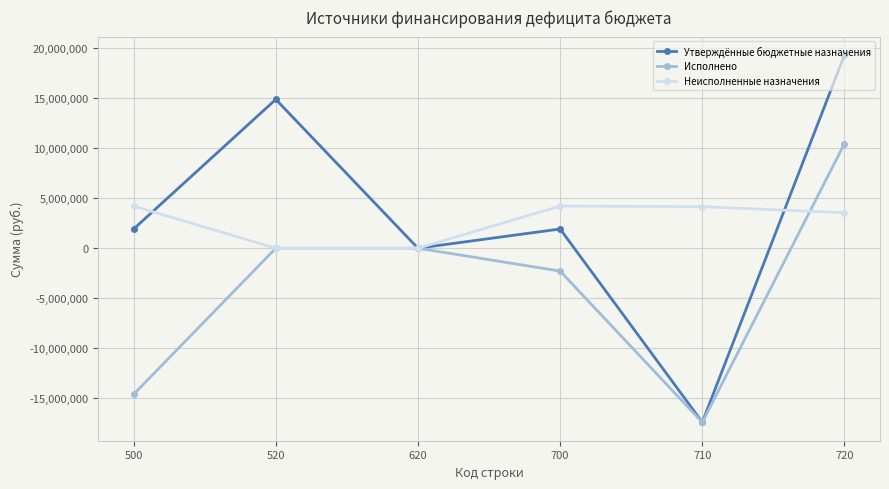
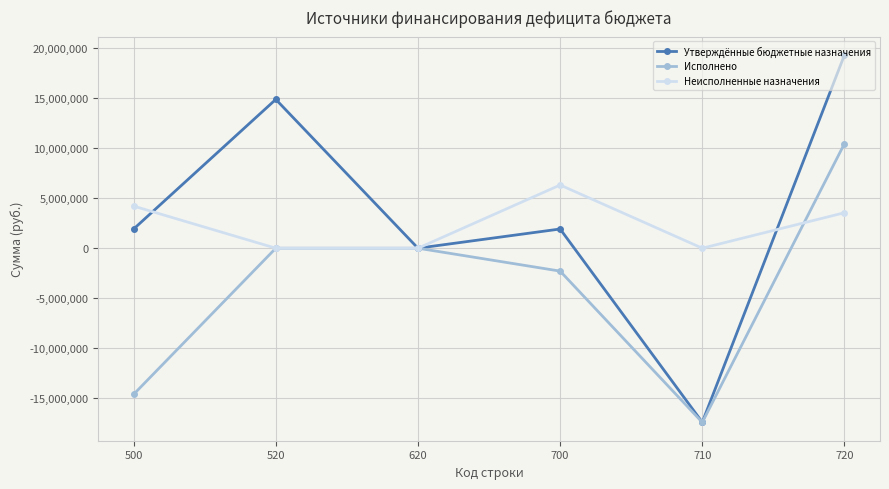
Неисполненные назначения, 700: 4,000,000 -> 6,000,000
Неисполненные назначения, 710: 4,000,000 -> 0
